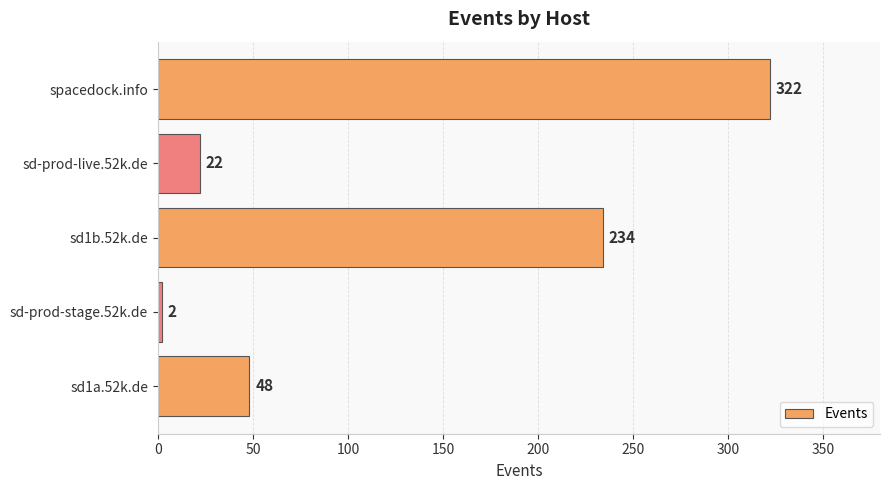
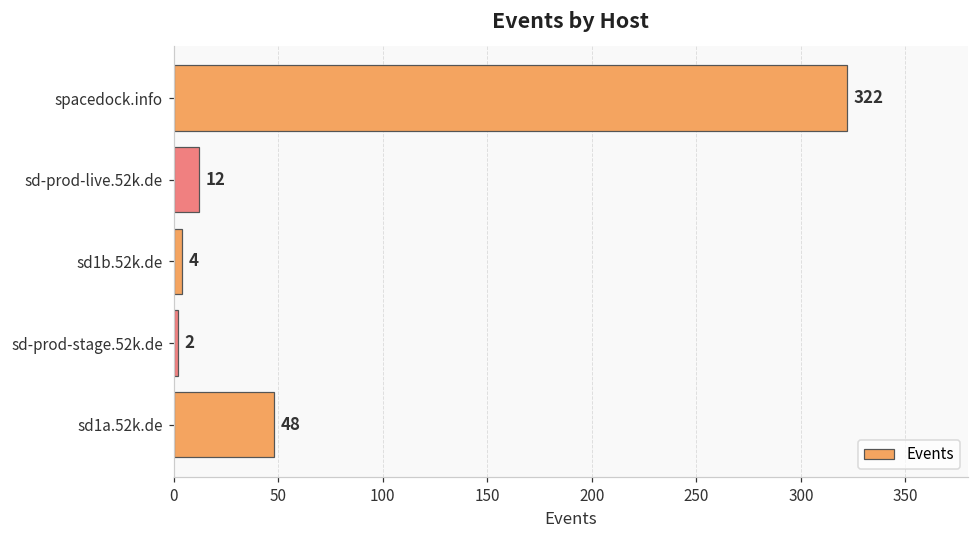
sd-prod-live.52k.de: 22 -> 12
sd1b.52k.de: 234 -> 4
